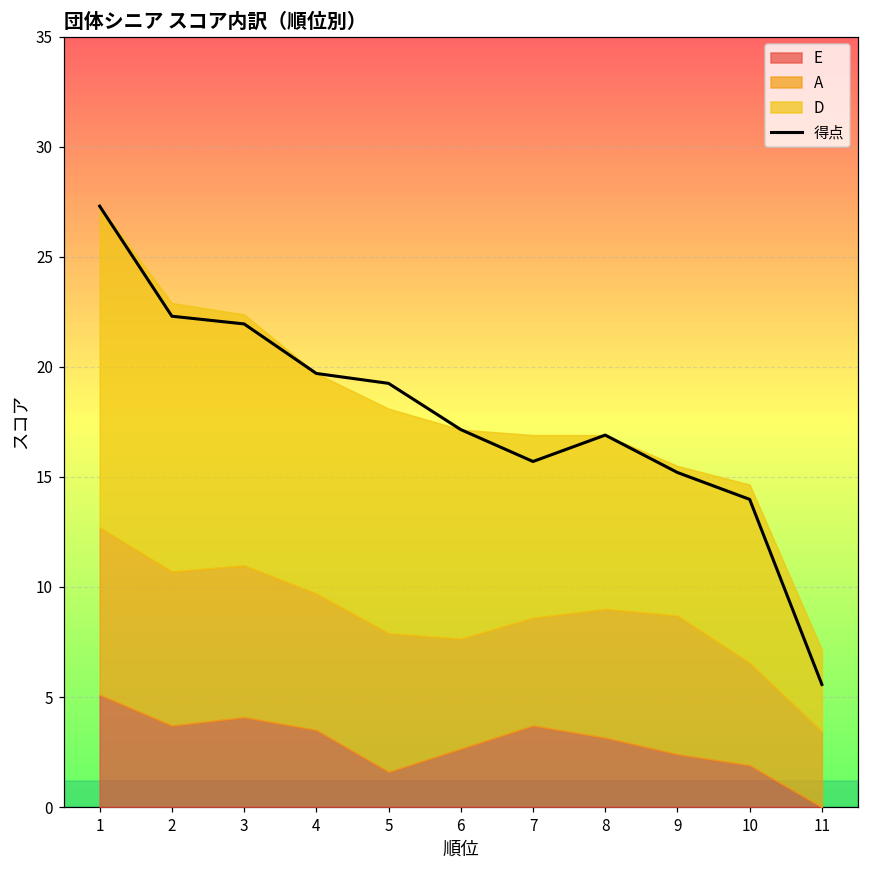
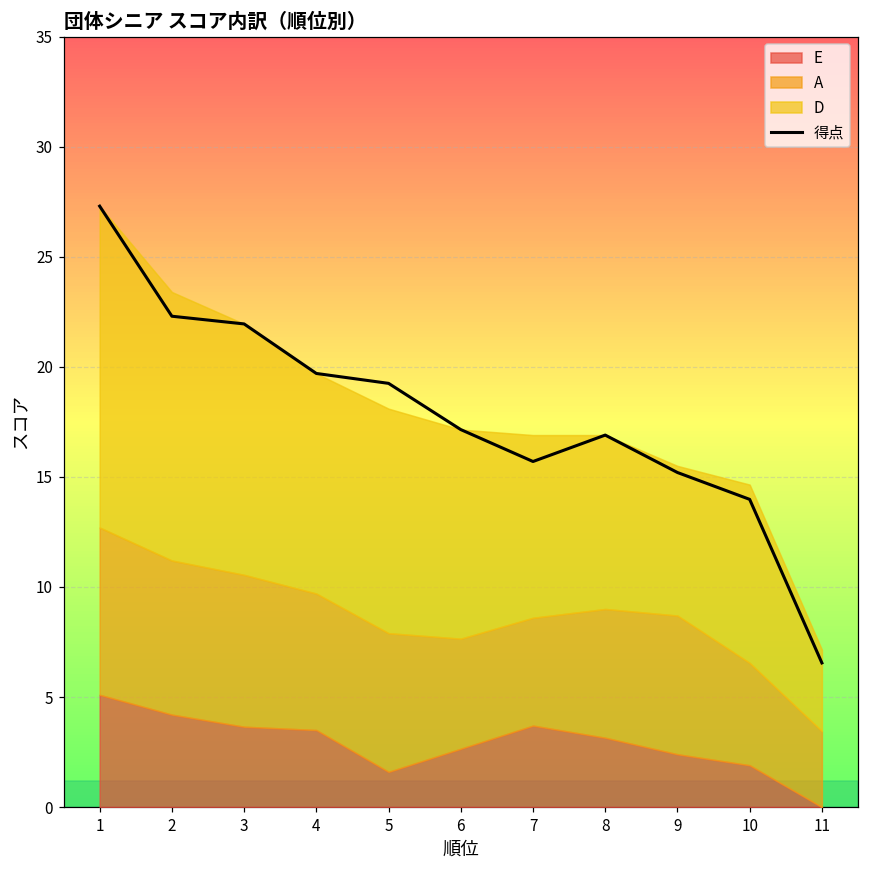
E, 2: 3.7 -> 4.2
E, 3: 4.1 -> 3.7
得点, 11: 5.6 -> 6.6
